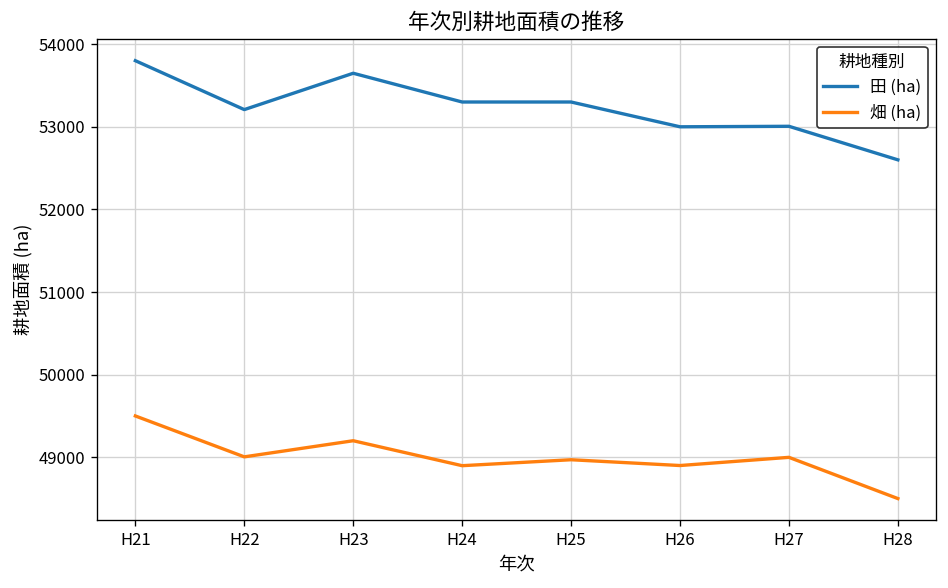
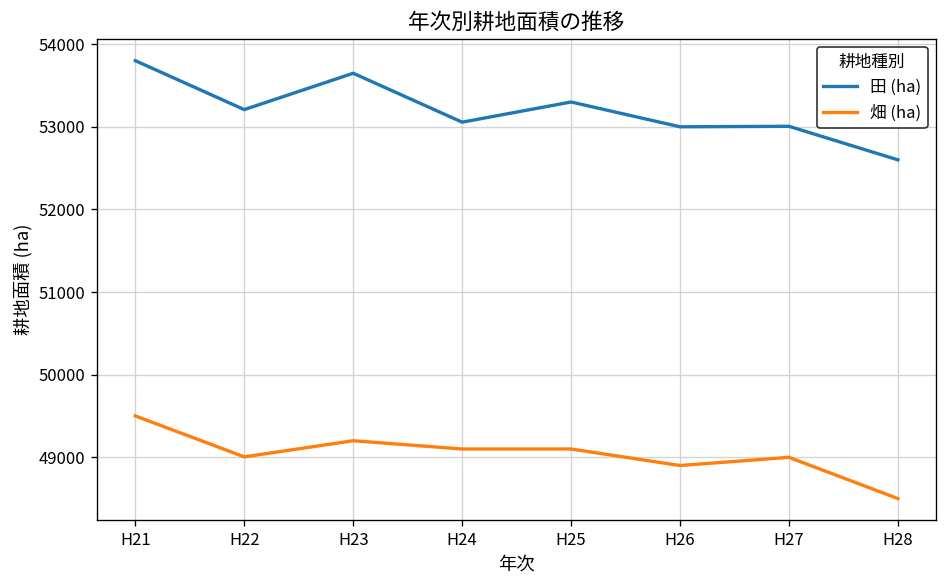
田 (ha), H24: 53300 -> 53100
畑 (ha), H24: 48900 -> 49100
畑 (ha), H25: 49000 -> 49100
